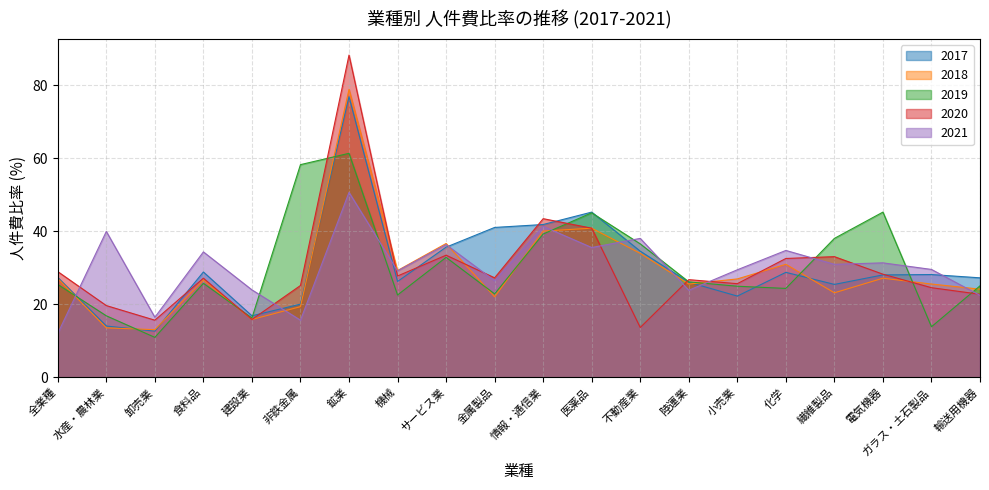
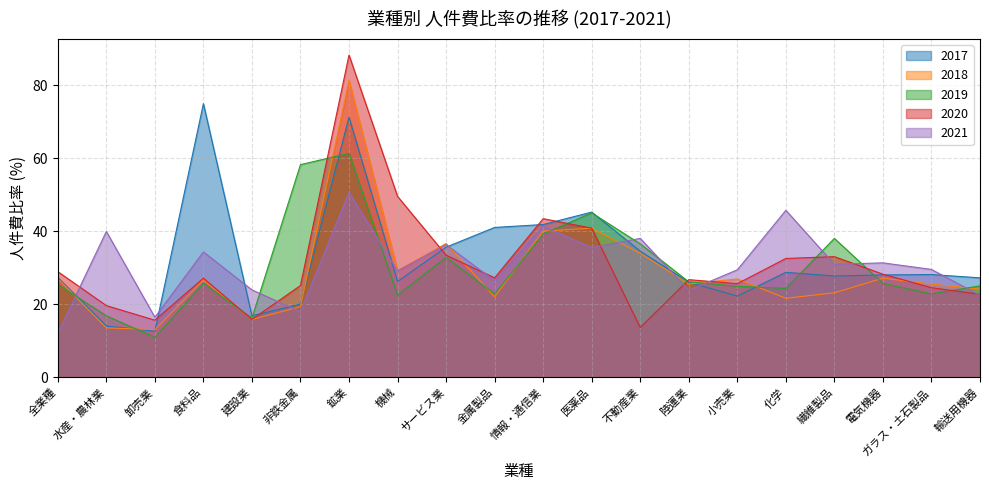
2017, 食料品: 29 -> 75
2021, 非鉄金属: 16 -> 18
2017, 鉱業: 77 -> 71
2018, 鉱業: 79 -> 81
2020, 機械: 28 -> 50
2018, 化学: 31 -> 22
2021, 化学: 35 -> 46
2017, 繊維製品: 25 -> 28
2019, 電気機器: 45 -> 26
2019, ガラス・土石製品: 14 -> 23
